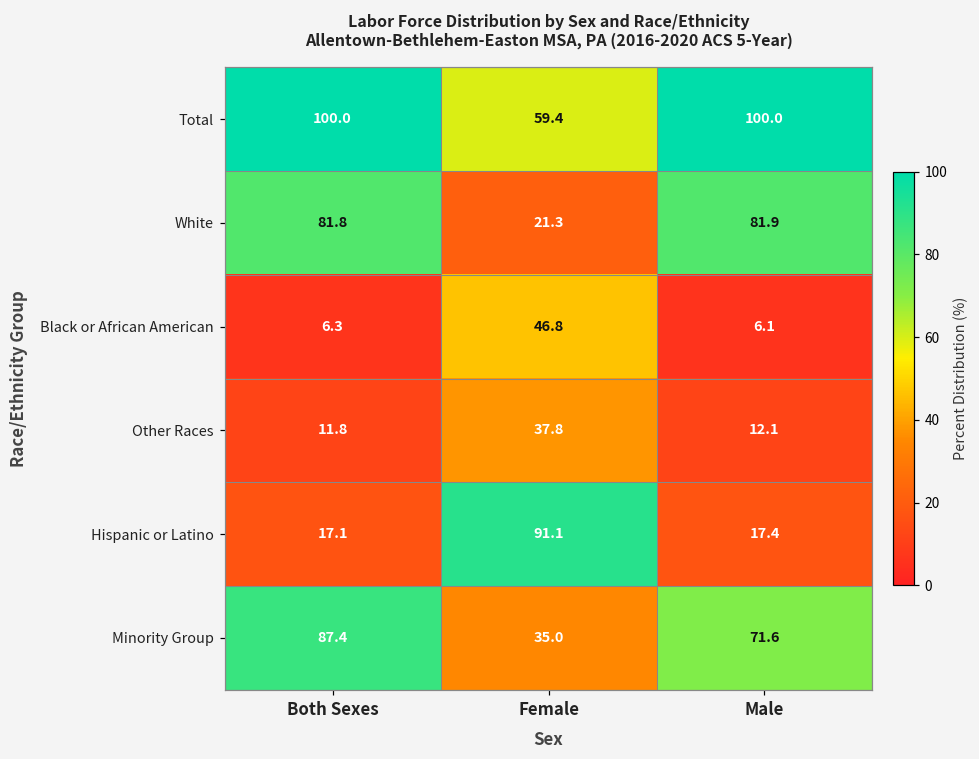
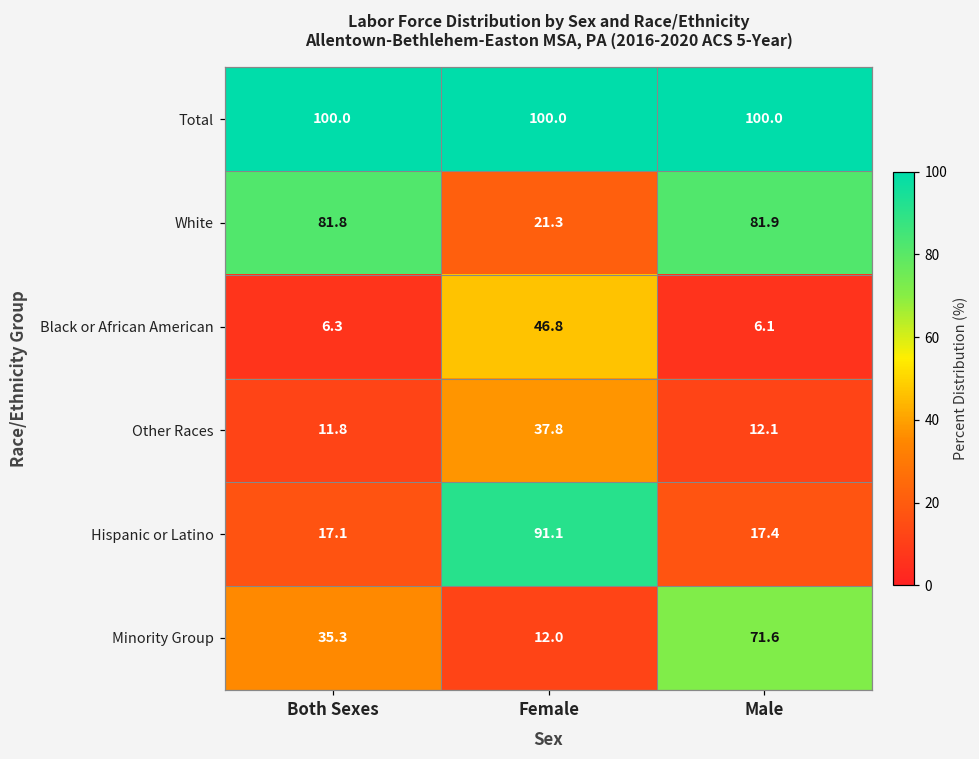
Total, Female: 59.4 -> 100.0
Minority Group, Both Sexes: 87.4 -> 35.3
Minority Group, Female: 35.0 -> 12.0
